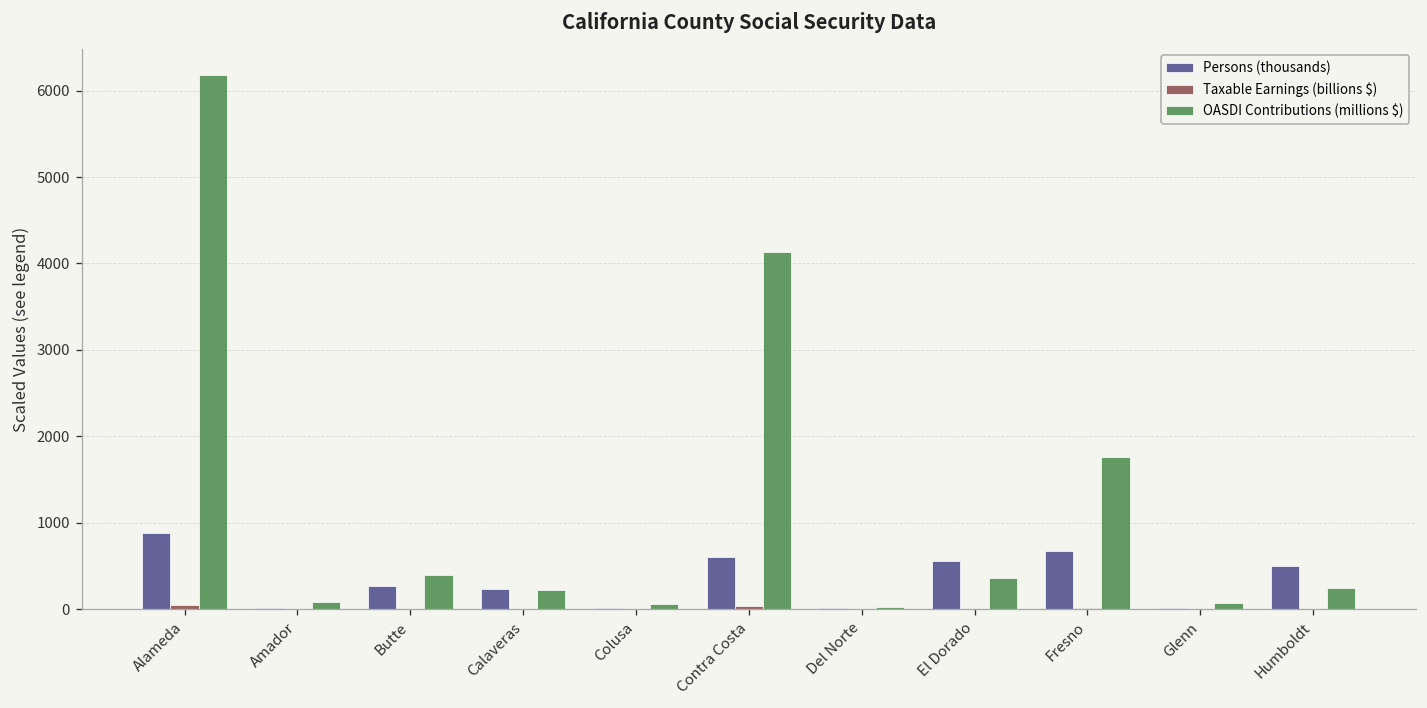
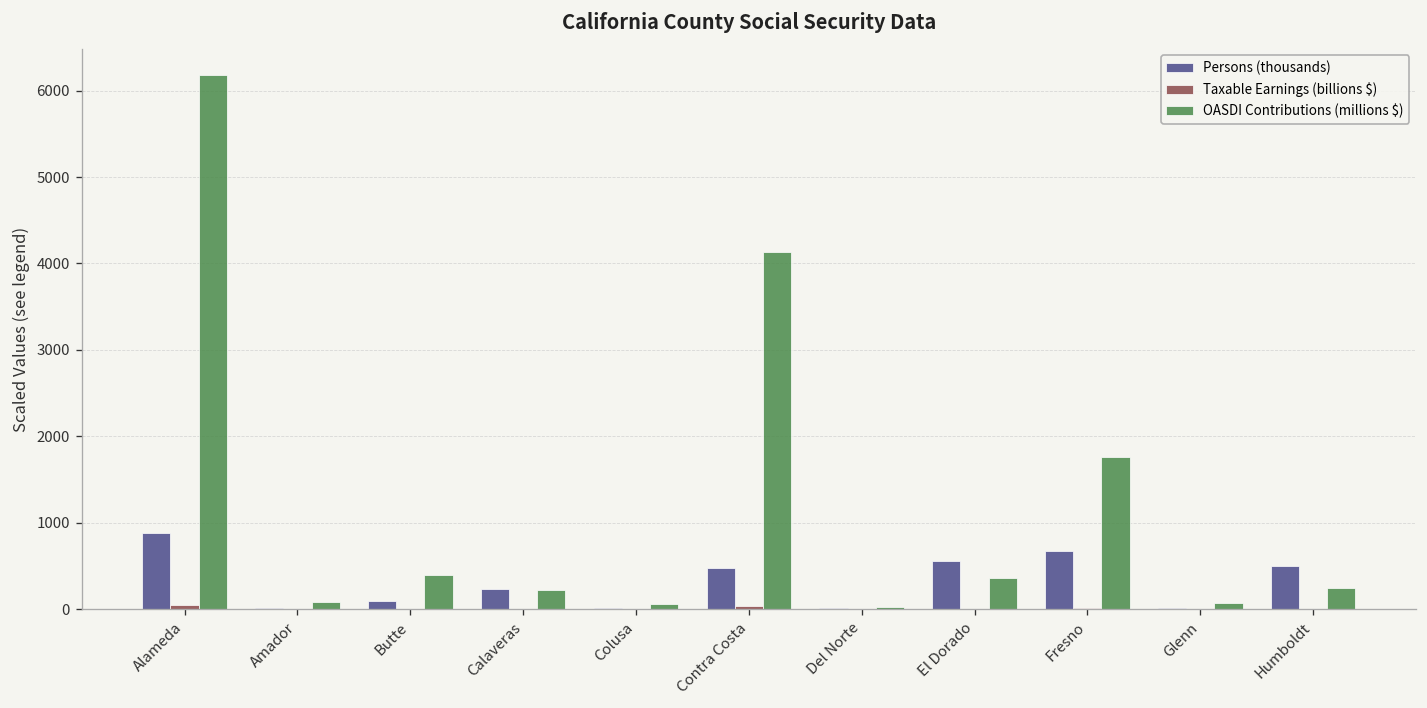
Persons (thousands), Butte: 300 -> 100
Persons (thousands), Contra Costa: 600 -> 500
